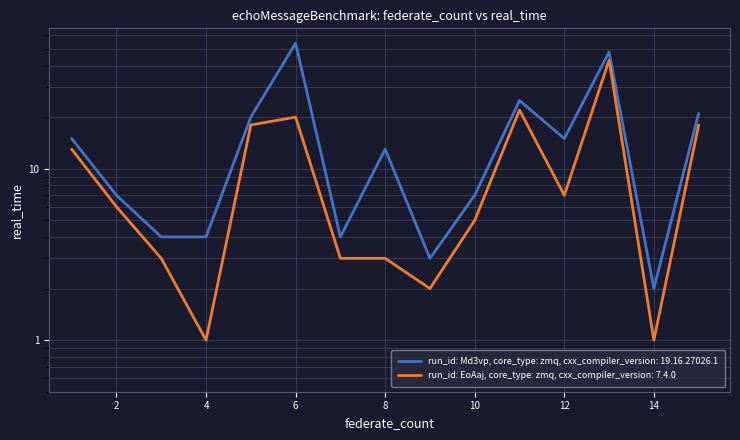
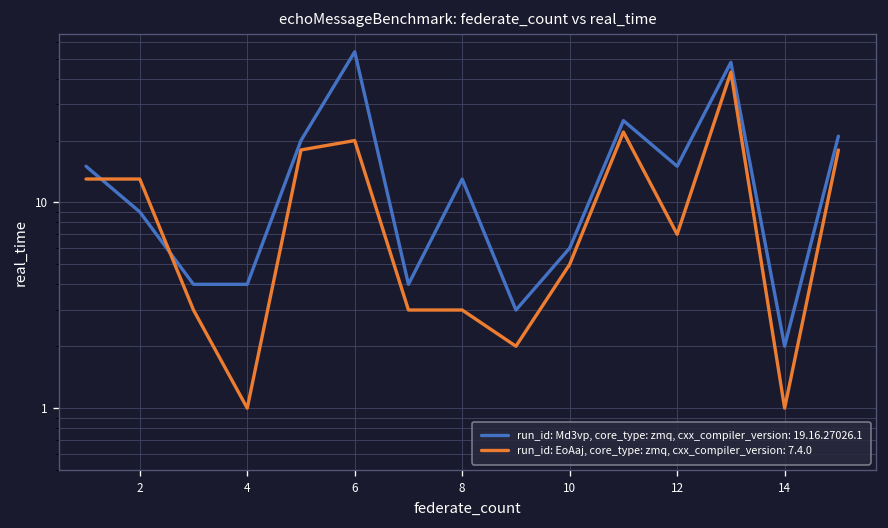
run_id: Md3vp, core_type: zmq, cxx_compiler_version: 19.16.27026.1, 2: 7 -> 9
run_id: EoAaj, core_type: zmq, cxx_compiler_version: 7.4.0, 2: 6 -> 13
run_id: Md3vp, core_type: zmq, cxx_compiler_version: 19.16.27026.1, 10: 7 -> 6
